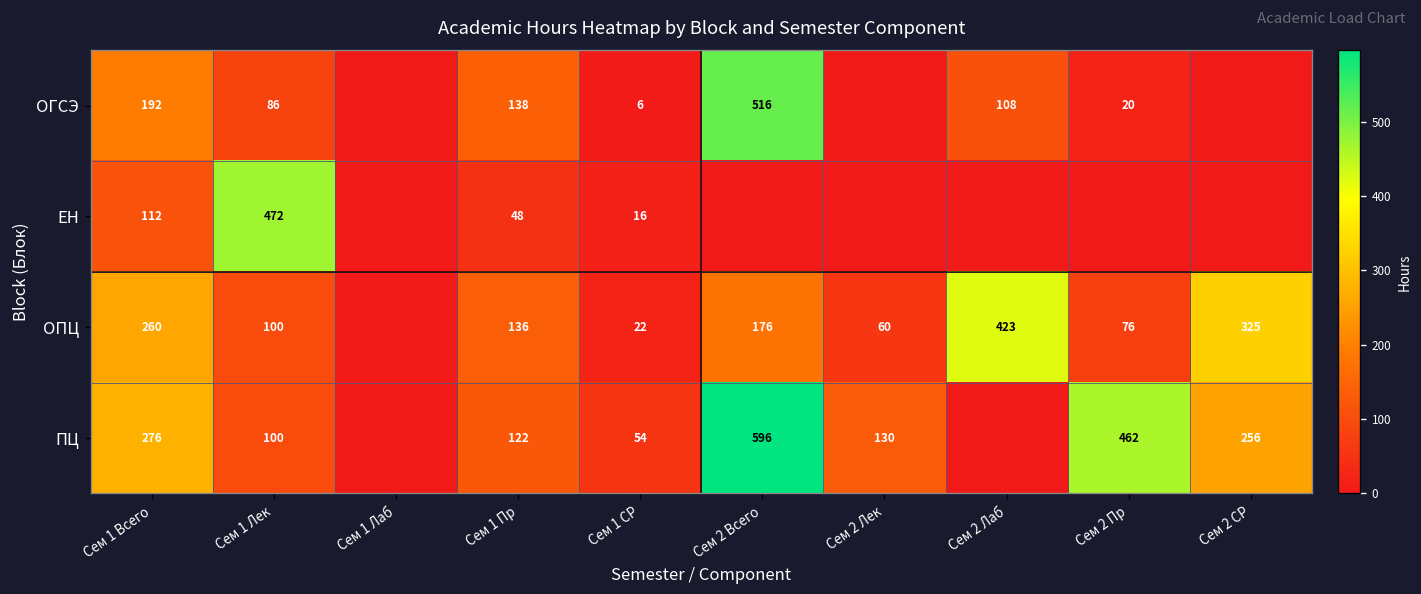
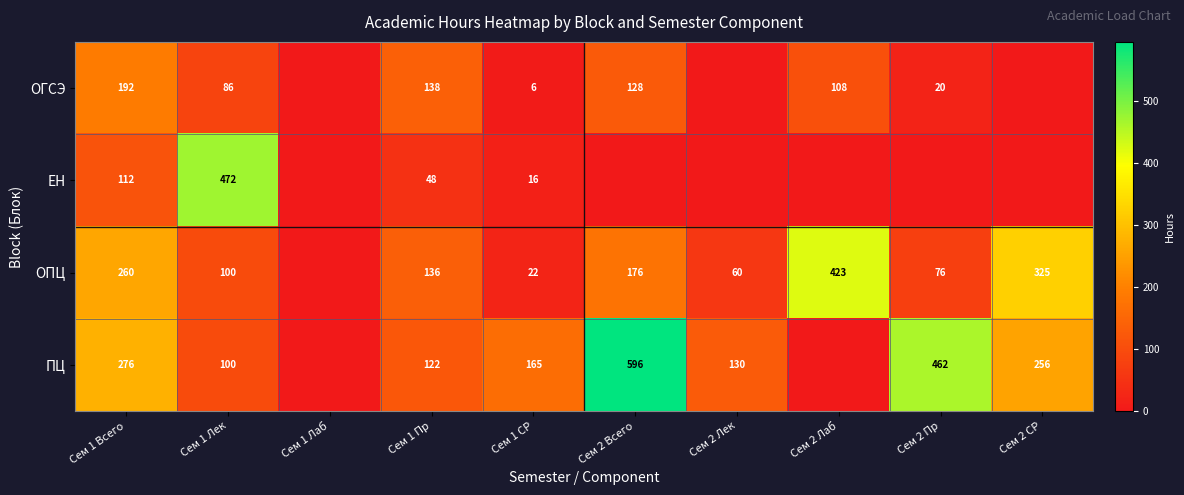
ОГСЭ, Сем 2 Всего: 516 -> 128
ПЦ, Сем 1 СР: 54 -> 165
